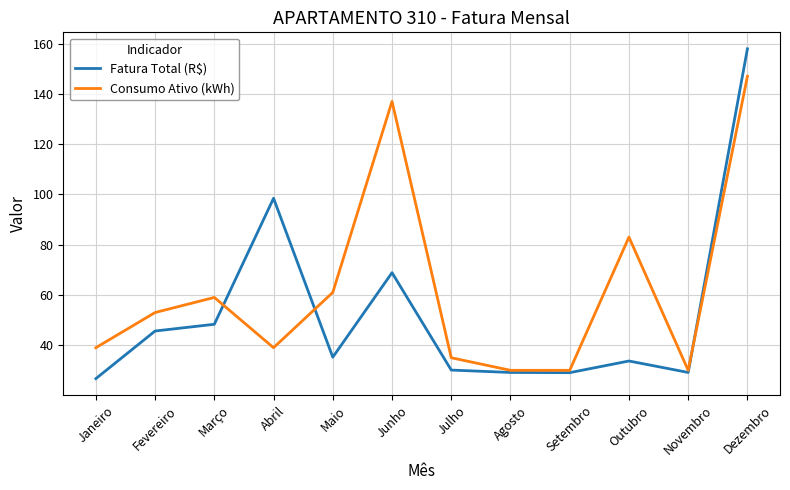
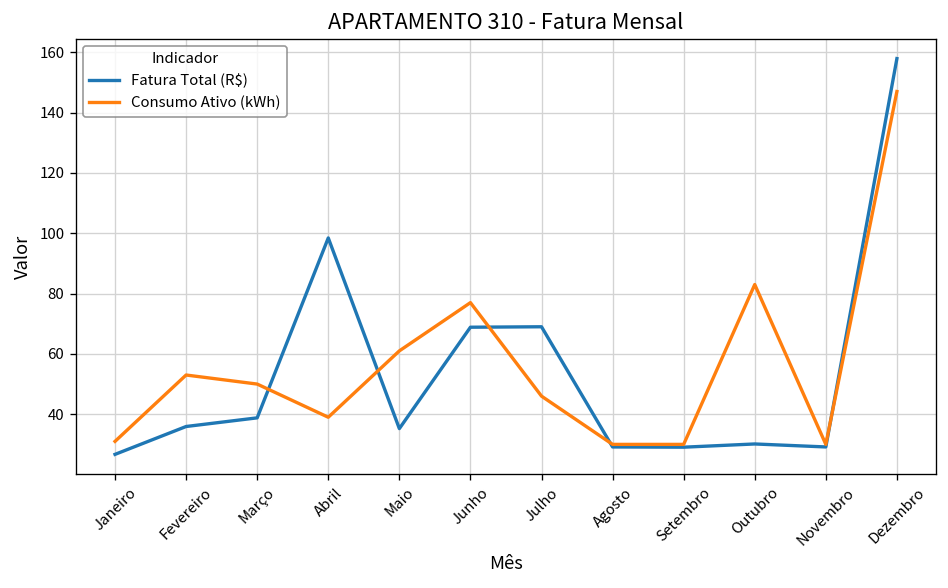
Consumo Ativo (kWh), Janeiro: 39 -> 31
Fatura Total (R$), Fevereiro: 46 -> 36
Fatura Total (R$), Março: 48 -> 39
Consumo Ativo (kWh), Março: 59 -> 50
Consumo Ativo (kWh), Junho: 137 -> 77
Fatura Total (R$), Julho: 30 -> 69
Consumo Ativo (kWh), Julho: 35 -> 46
Fatura Total (R$), Outubro: 34 -> 30
